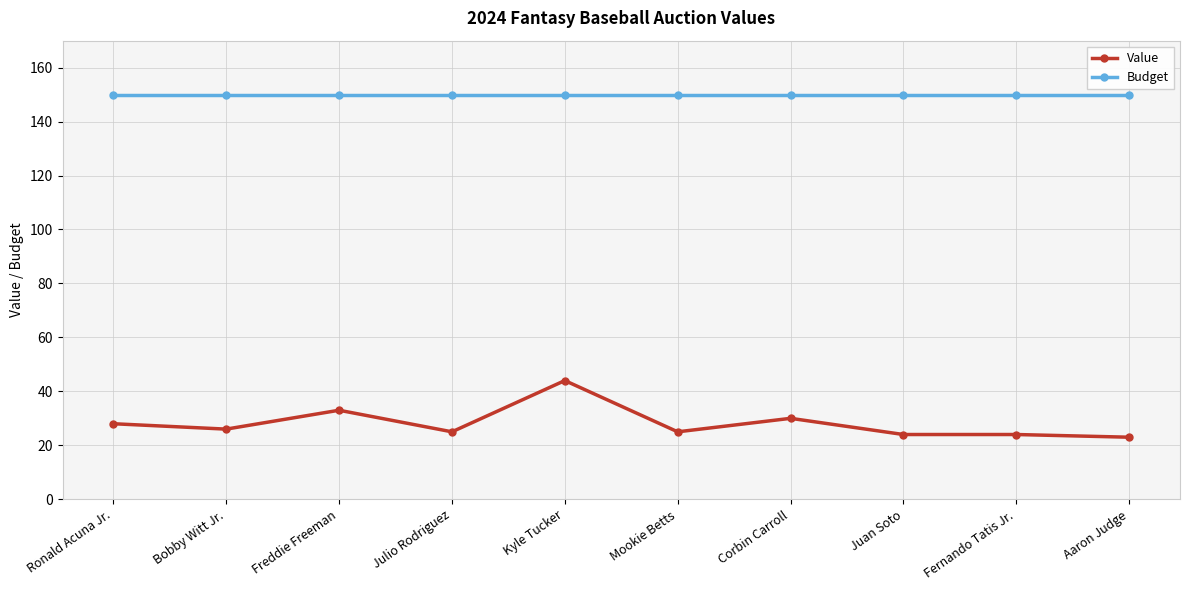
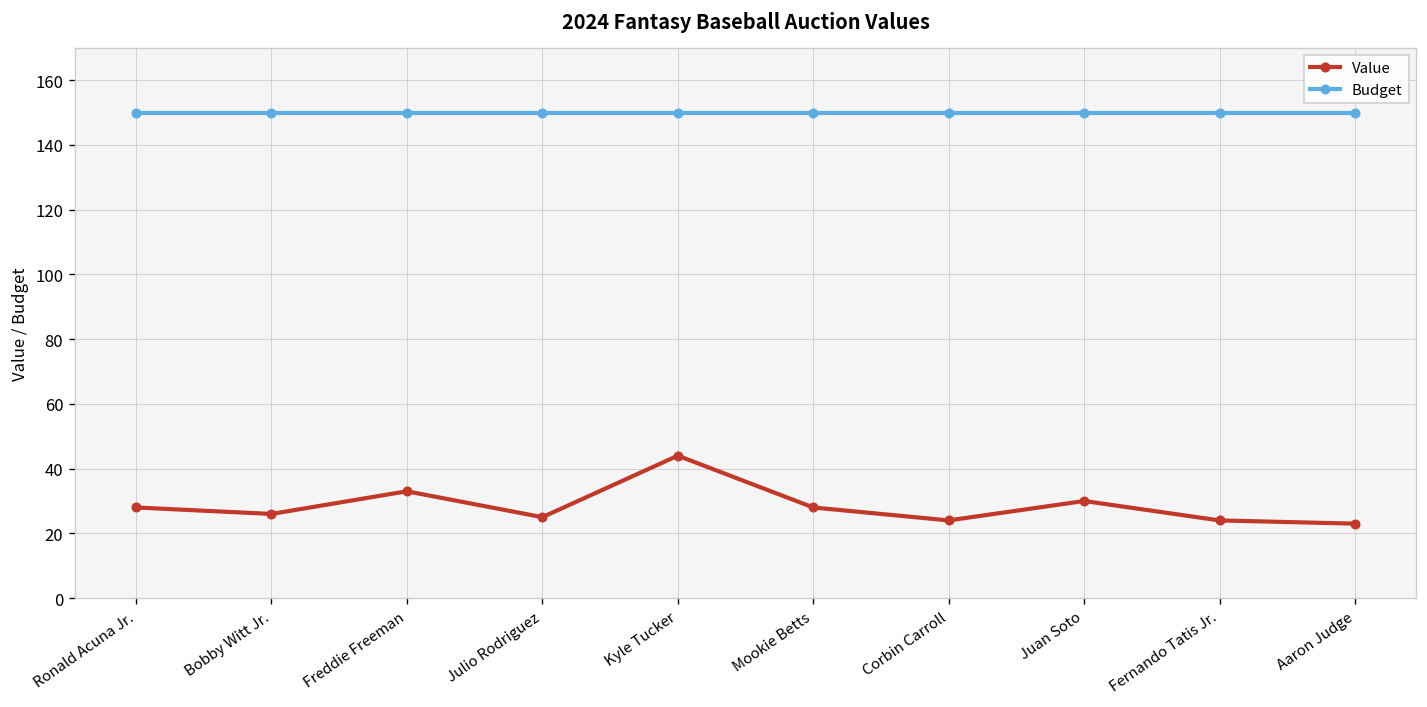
Value, Mookie Betts: 25 -> 28
Value, Corbin Carroll: 30 -> 24
Value, Juan Soto: 24 -> 30
